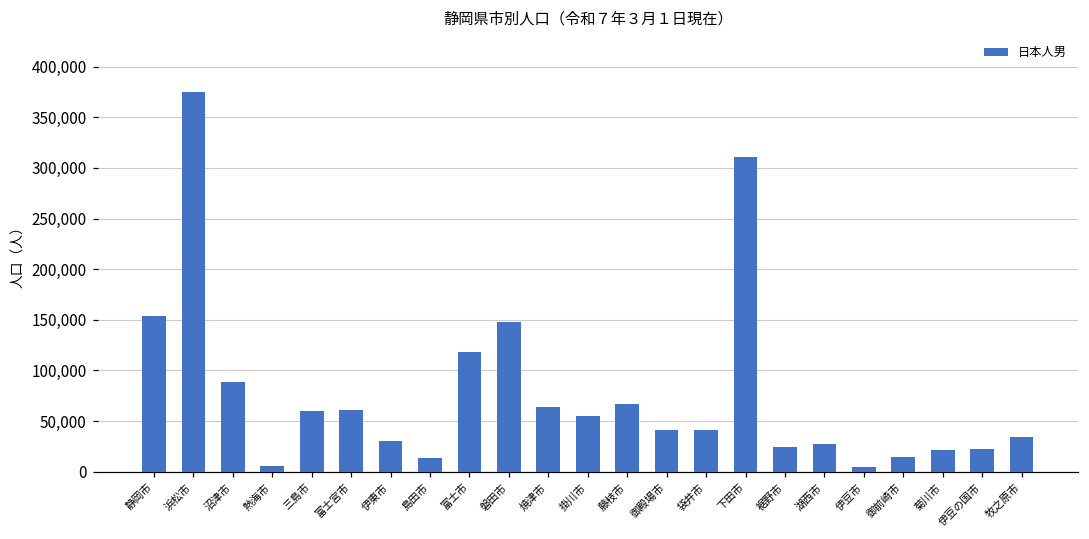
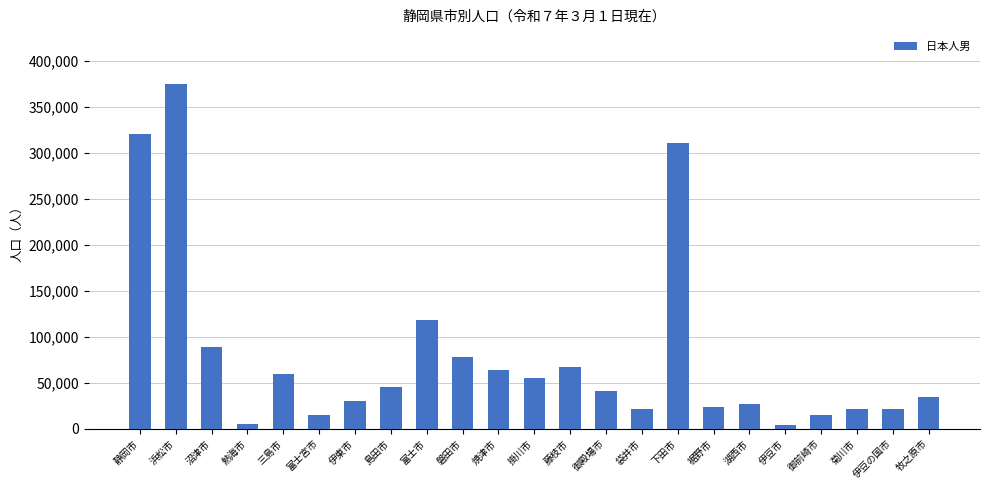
静岡市: 150,000 -> 320,000
富士宮市: 60,000 -> 20,000
島田市: 10,000 -> 50,000
磐田市: 150,000 -> 80,000
袋井市: 40,000 -> 20,000
